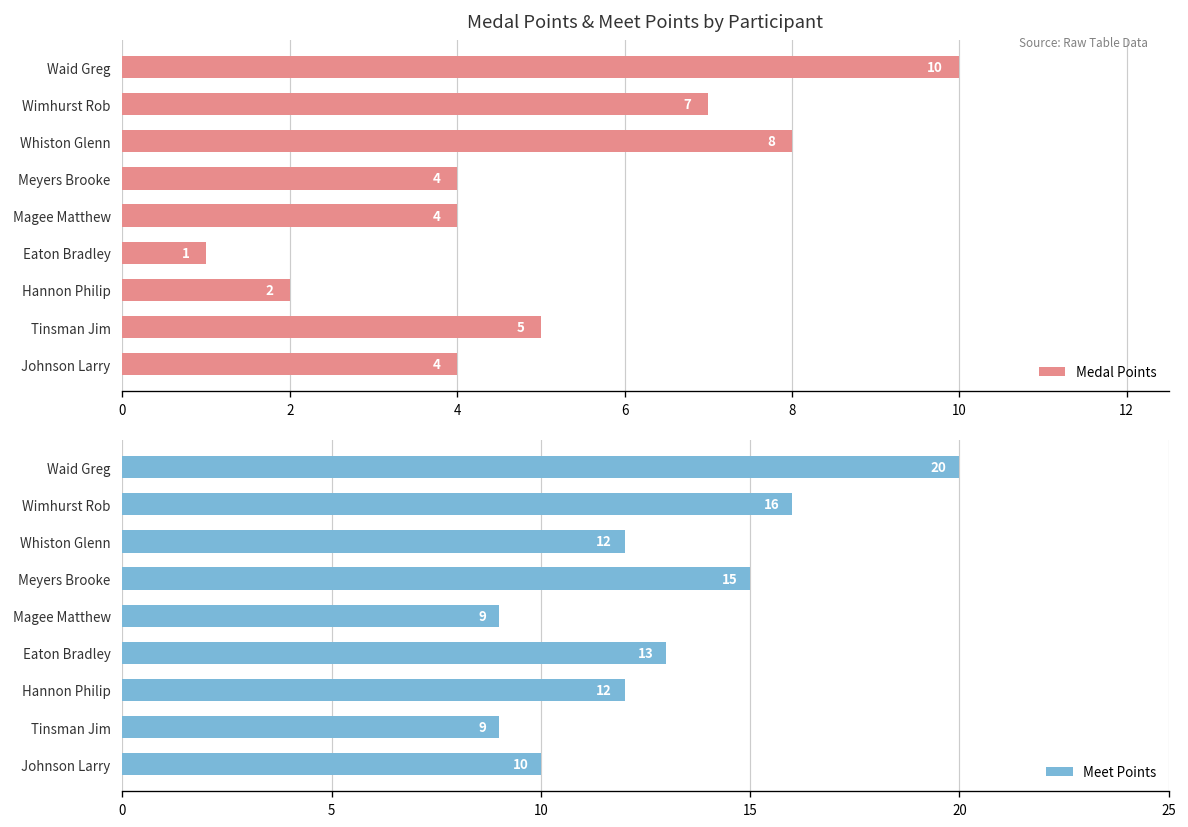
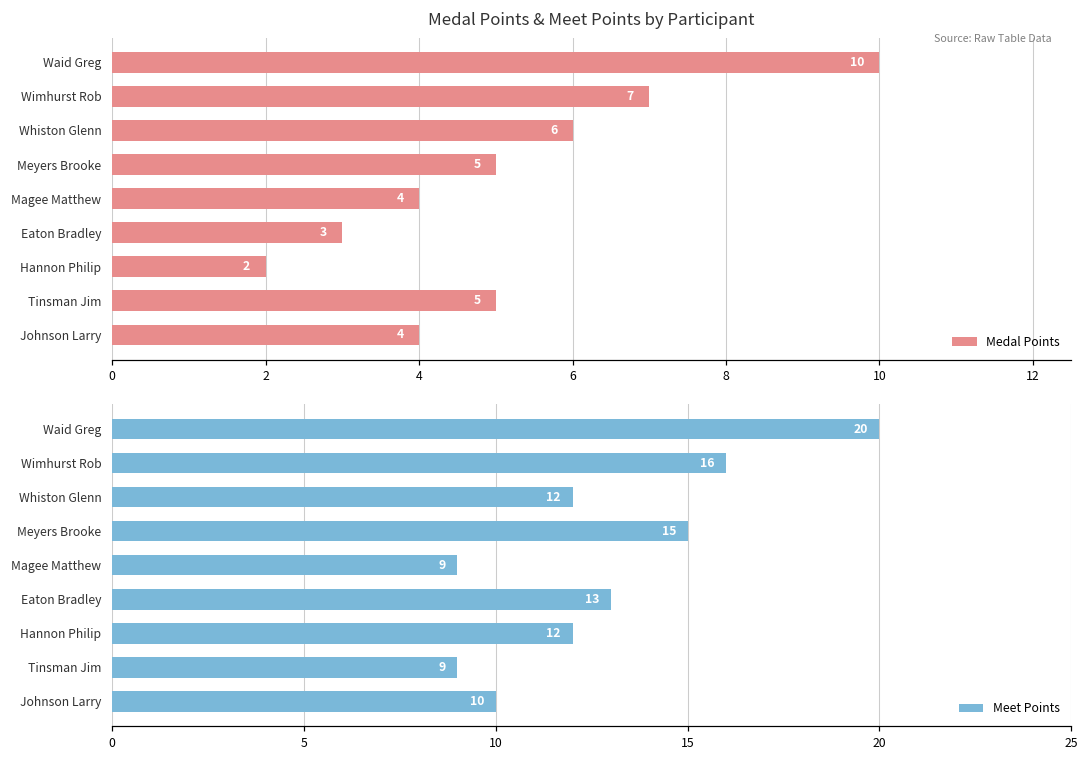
Medal Points & Meet Points by Participant, Whiston Glenn: 8 -> 6
Medal Points & Meet Points by Participant, Meyers Brooke: 4 -> 5
Medal Points & Meet Points by Participant, Eaton Bradley: 1 -> 3
